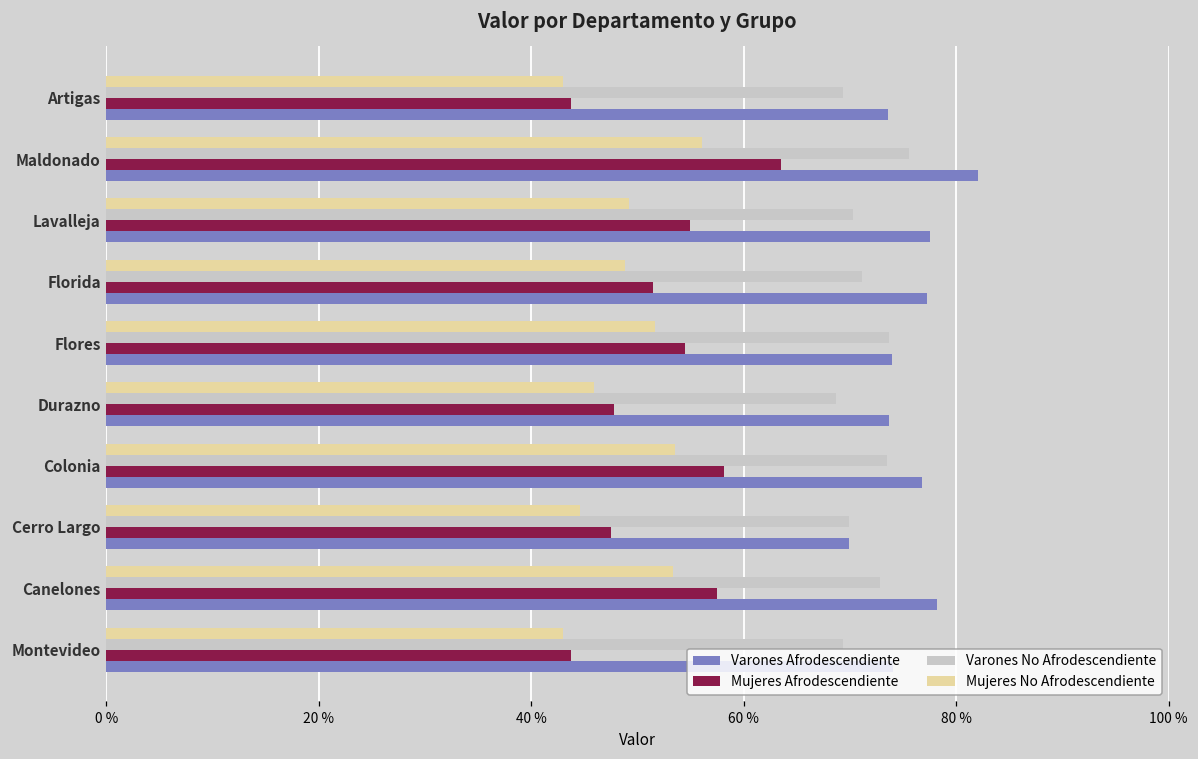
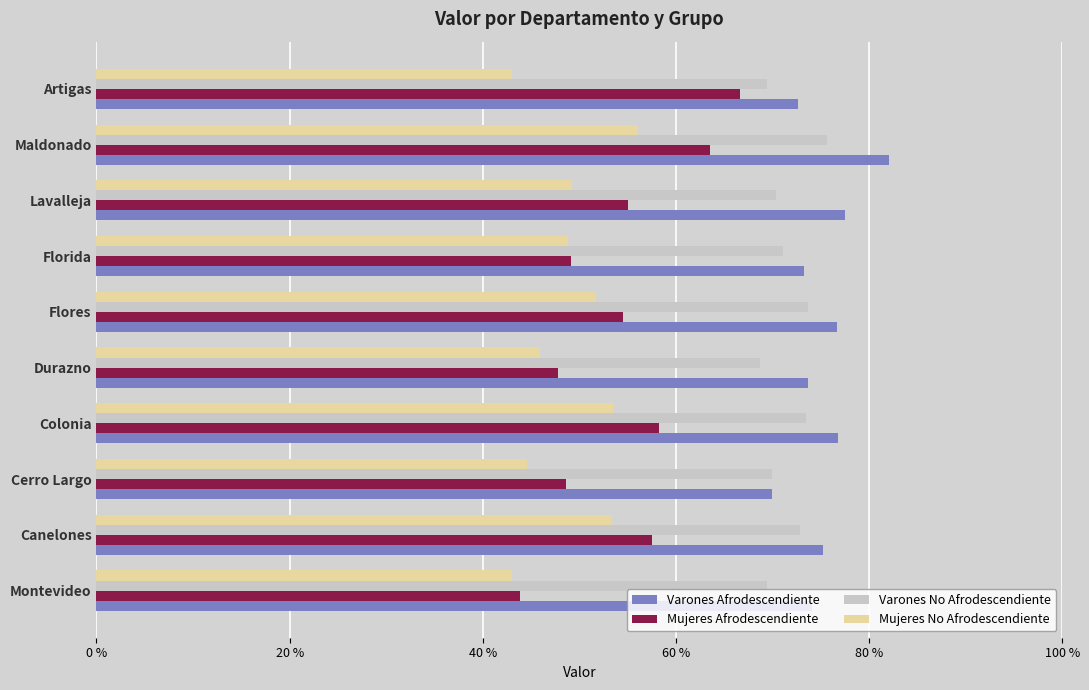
Mujeres Afrodescendiente, Artigas: 44 % -> 67 %
Varones Afrodescendiente, Artigas: 74 % -> 73 %
Mujeres Afrodescendiente, Florida: 52 % -> 49 %
Varones Afrodescendiente, Florida: 77 % -> 73 %
Varones Afrodescendiente, Flores: 74 % -> 77 %
Mujeres Afrodescendiente, Cerro Largo: 48 % -> 49 %
Varones Afrodescendiente, Canelones: 78 % -> 75 %
